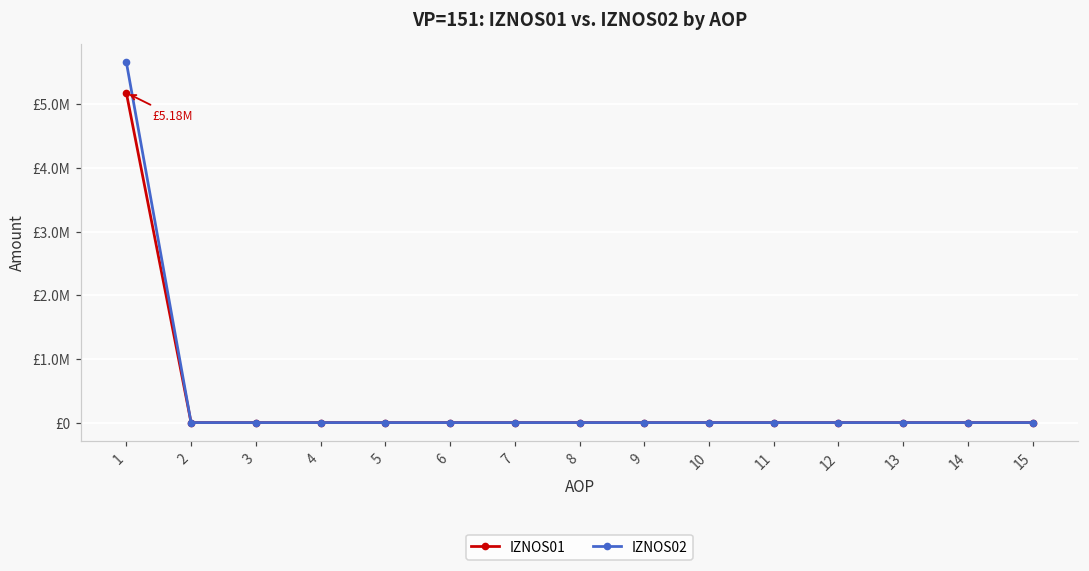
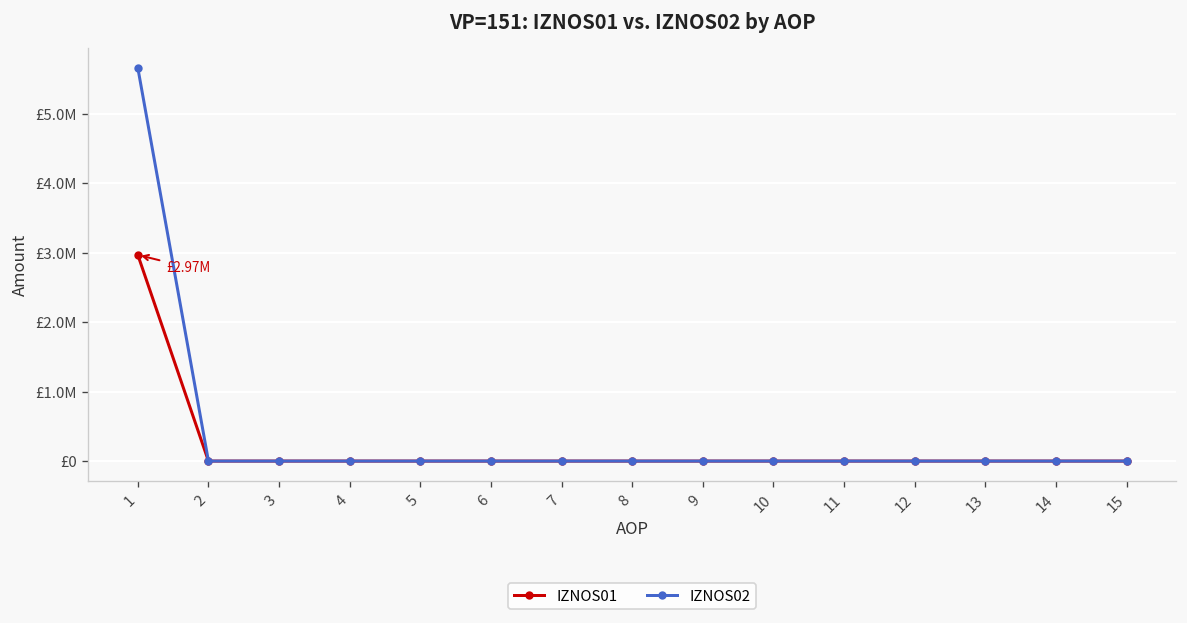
IZNOS01, 1: £5.18M -> £2.97M
